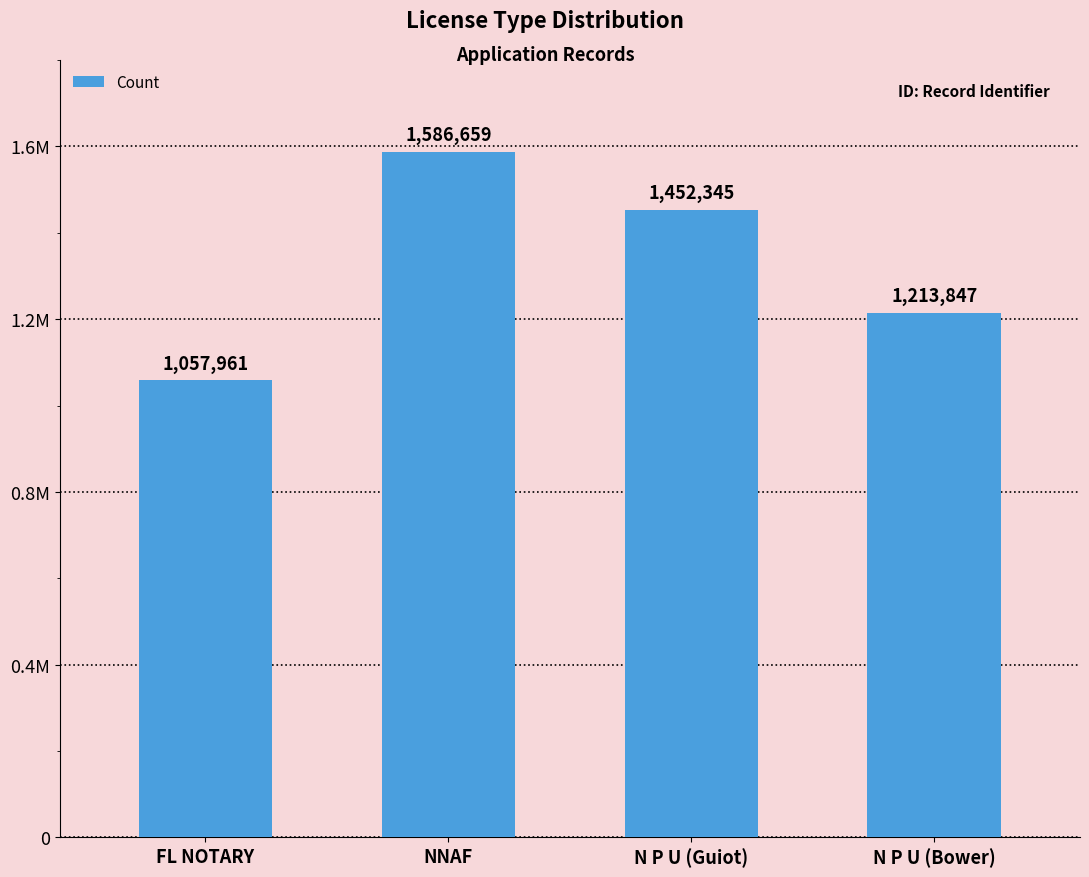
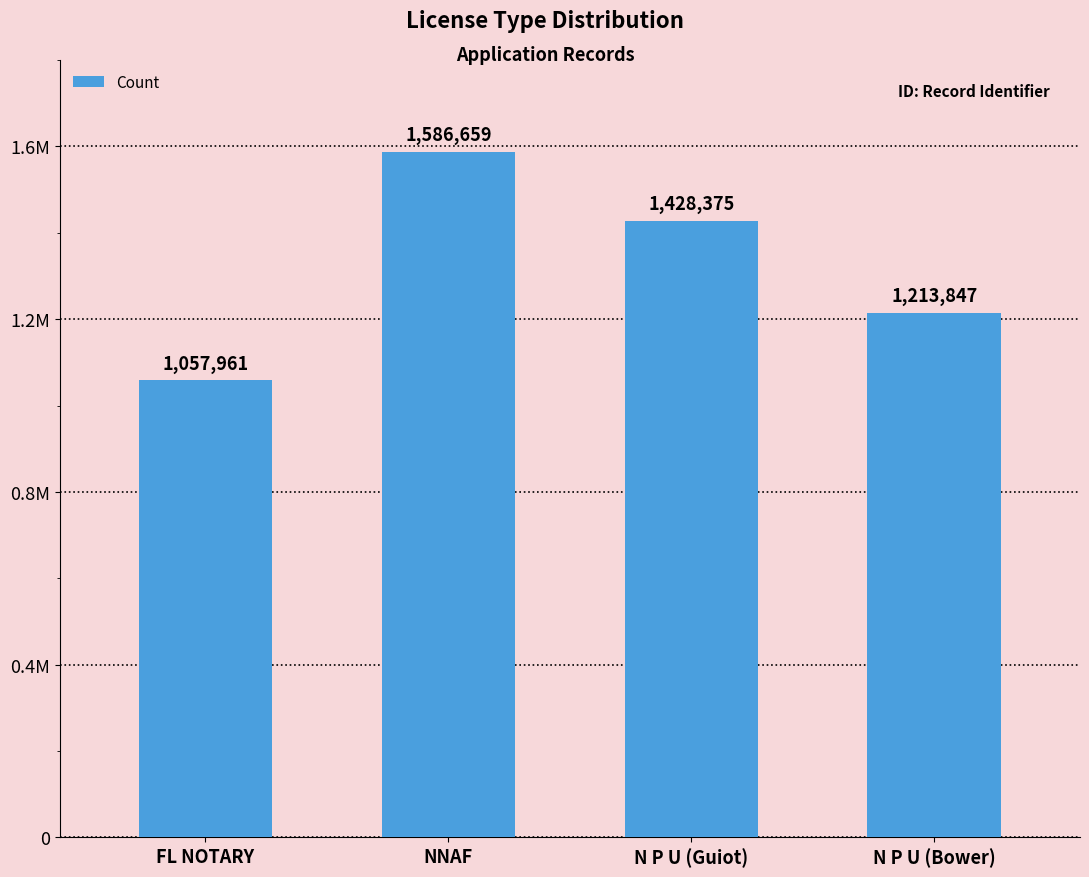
N P U (Guiot): 1,452,345 -> 1,428,375
